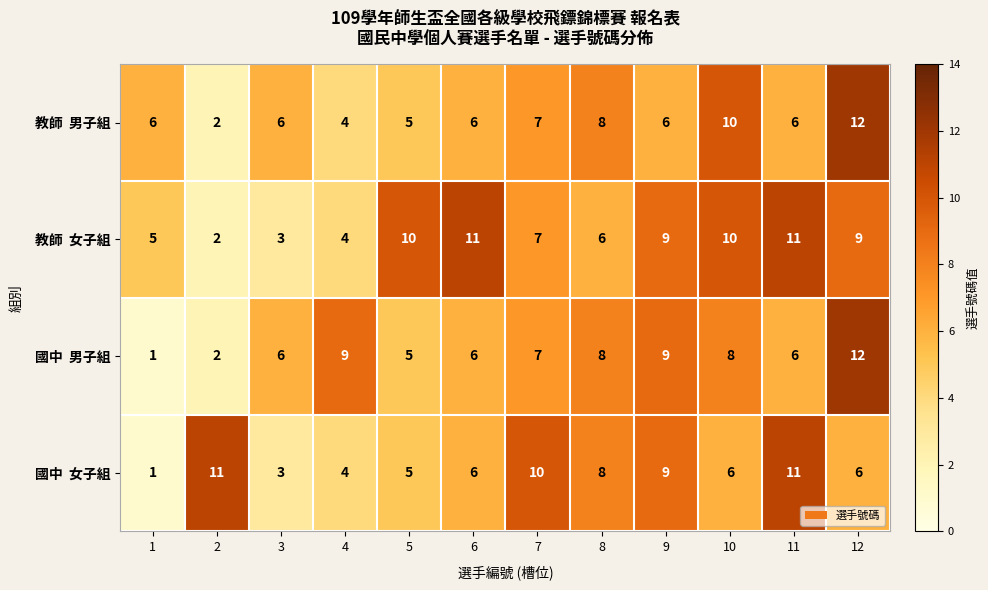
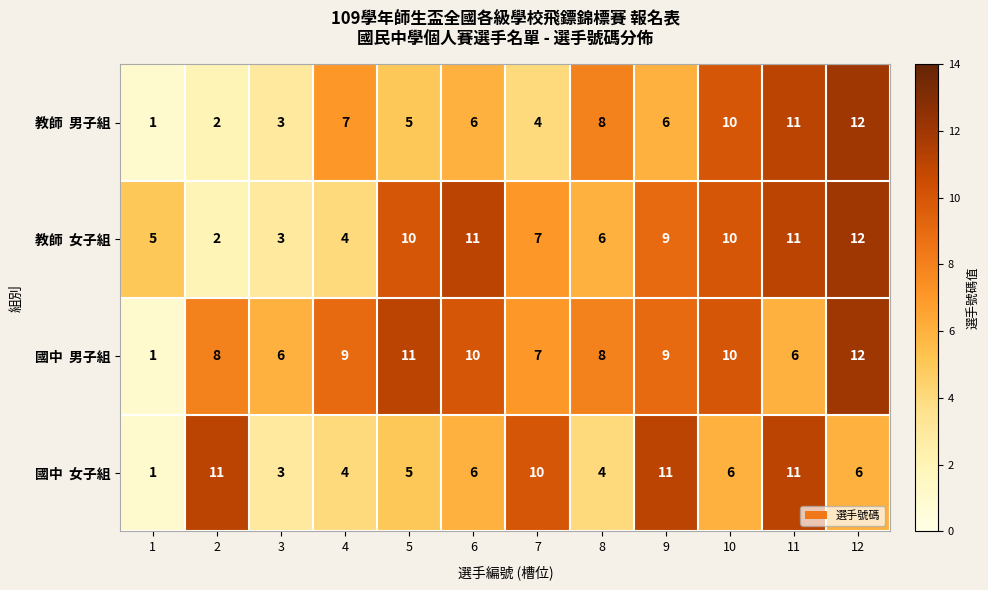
教師 男子組, 1: 6 -> 1
教師 男子組, 3: 6 -> 3
教師 男子組, 4: 4 -> 7
教師 男子組, 7: 7 -> 4
教師 男子組, 11: 6 -> 11
教師 女子組, 12: 9 -> 12
國中 男子組, 2: 2 -> 8
國中 男子組, 5: 5 -> 11
國中 男子組, 6: 6 -> 10
國中 男子組, 10: 8 -> 10
國中 女子組, 8: 8 -> 4
國中 女子組, 9: 9 -> 11
